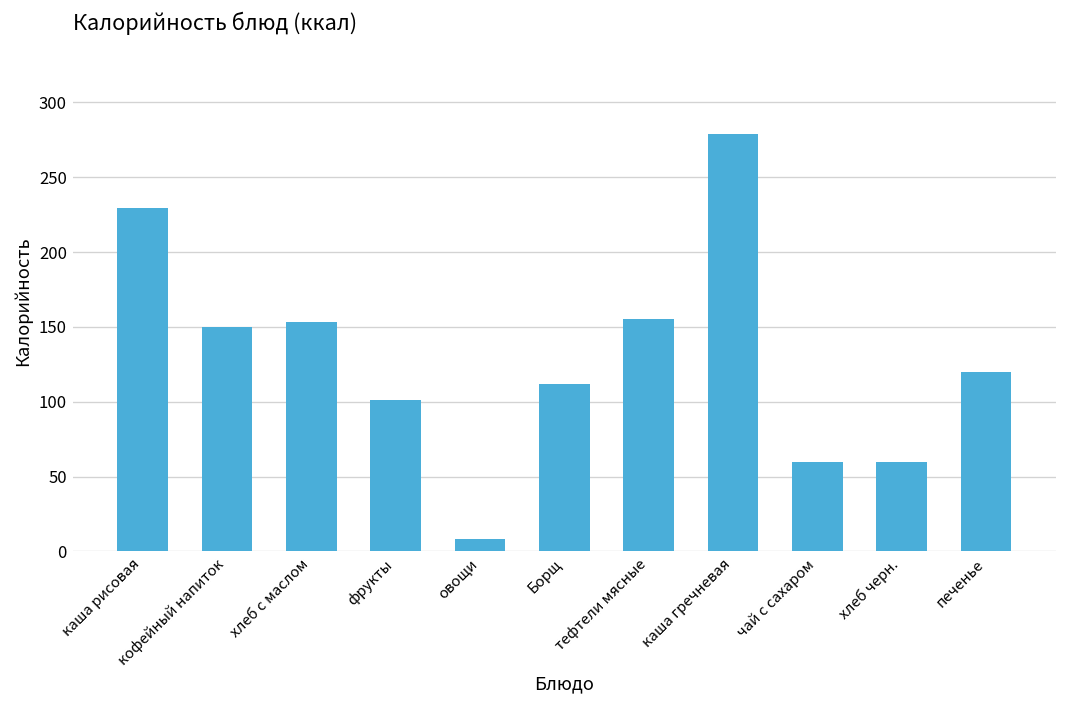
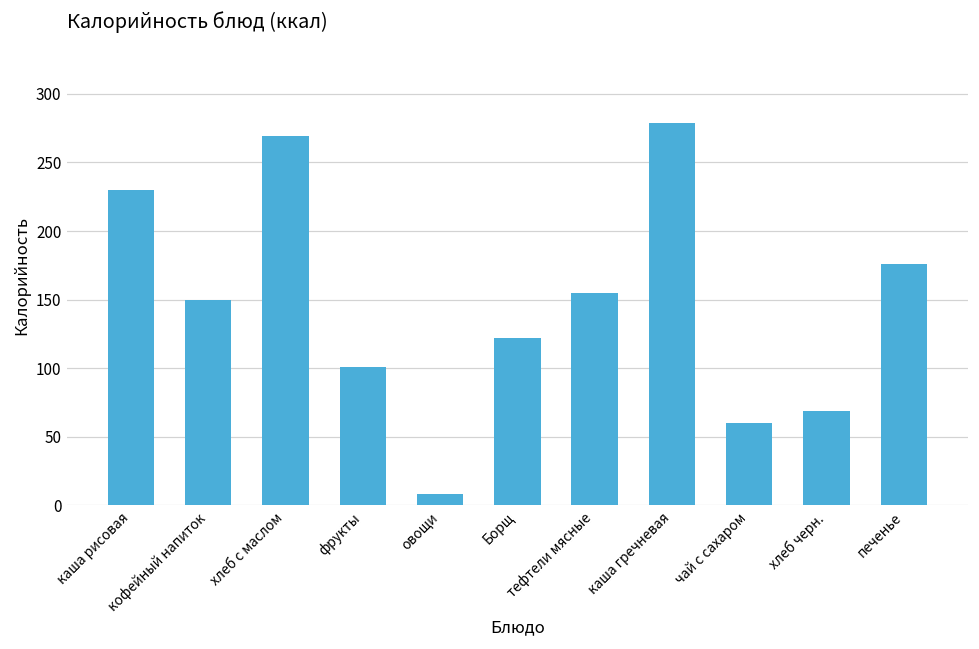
хлеб с маслом: 153 -> 269
Борщ: 112 -> 122
хлеб черн.: 60 -> 69
печенье: 120 -> 176
